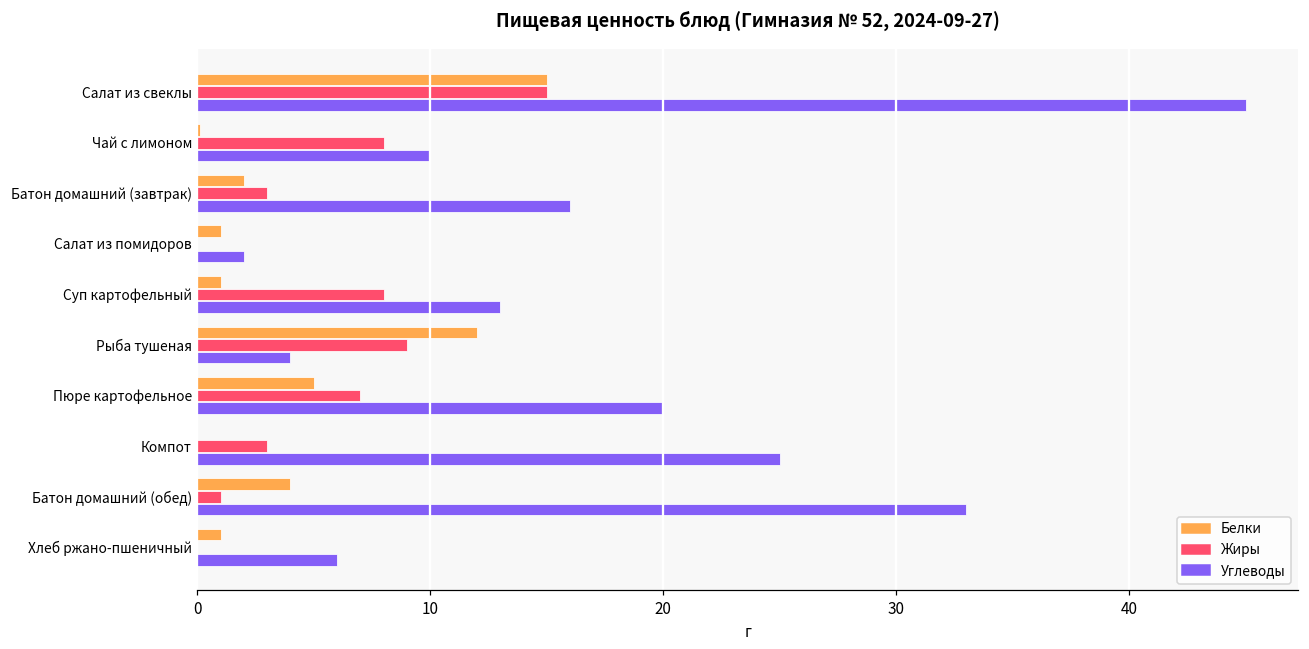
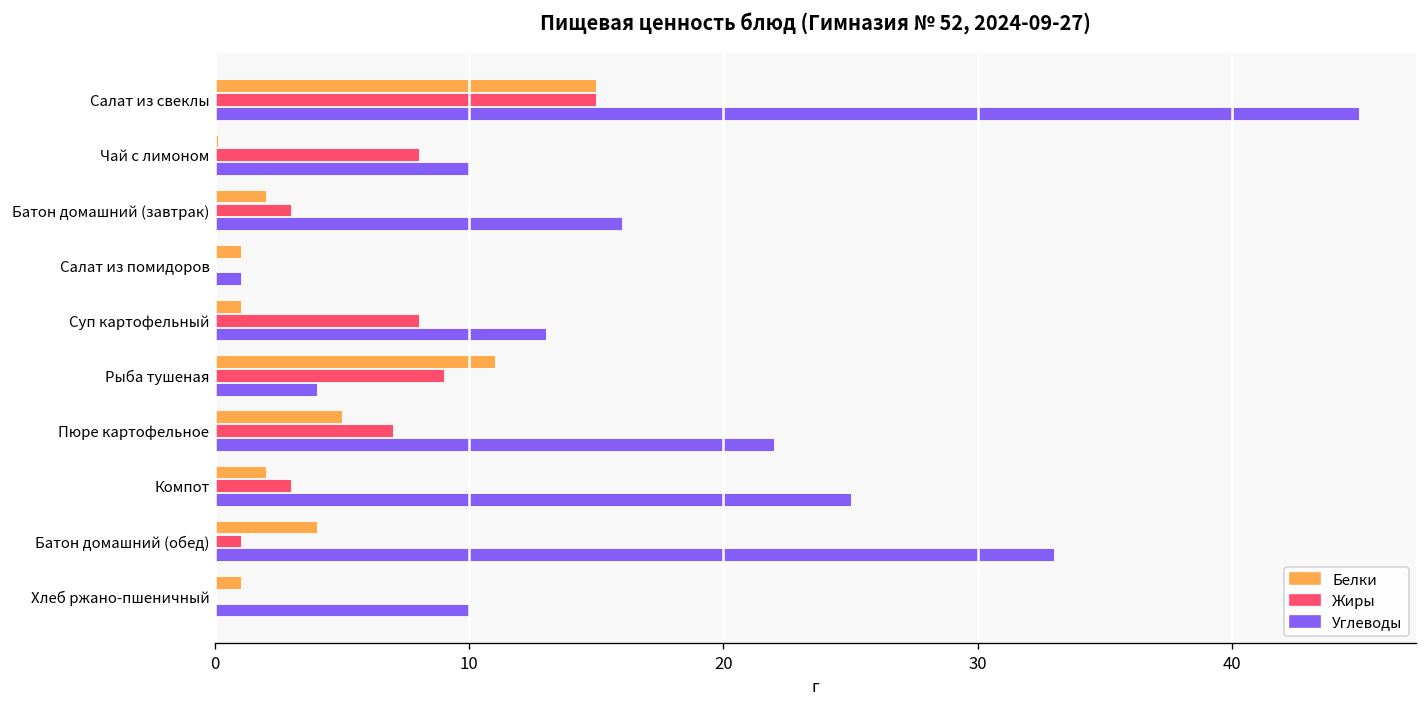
Углеводы, Салат из помидоров: 2 -> 1
Белки, Рыба тушеная: 12 -> 11
Углеводы, Пюре картофельное: 20 -> 22
Белки, Компот: 0 -> 2
Углеводы, Хлеб ржано-пшеничный: 6 -> 10
